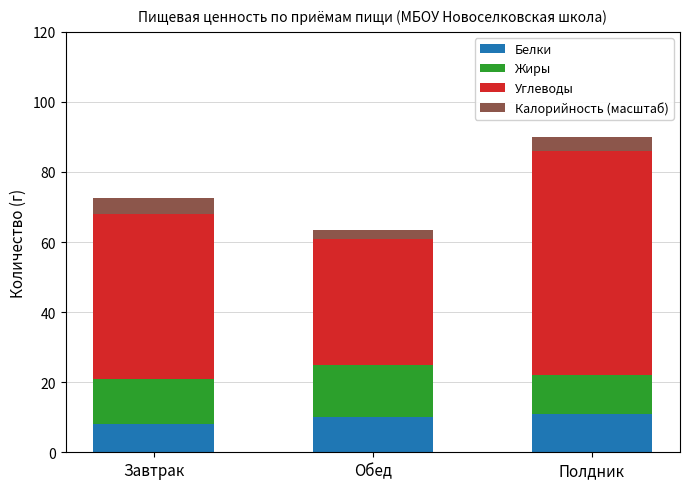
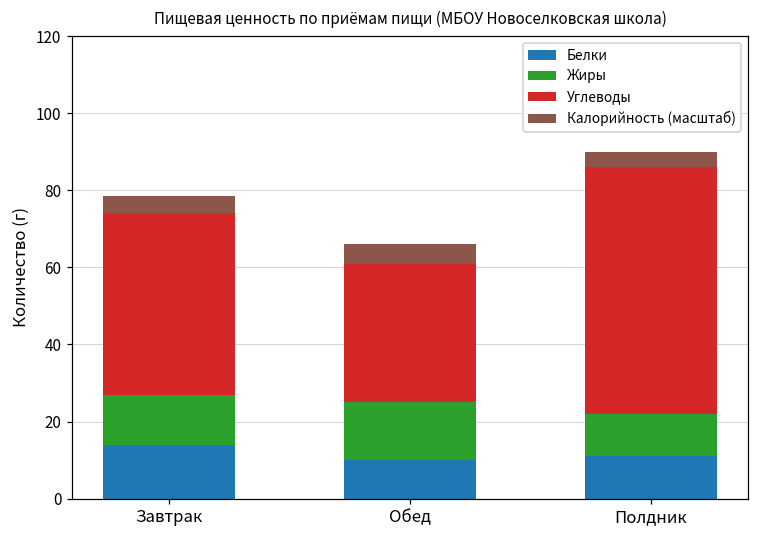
Белки, Завтрак: 8 -> 14
Калорийность (масштаб), Обед: 3 -> 5
